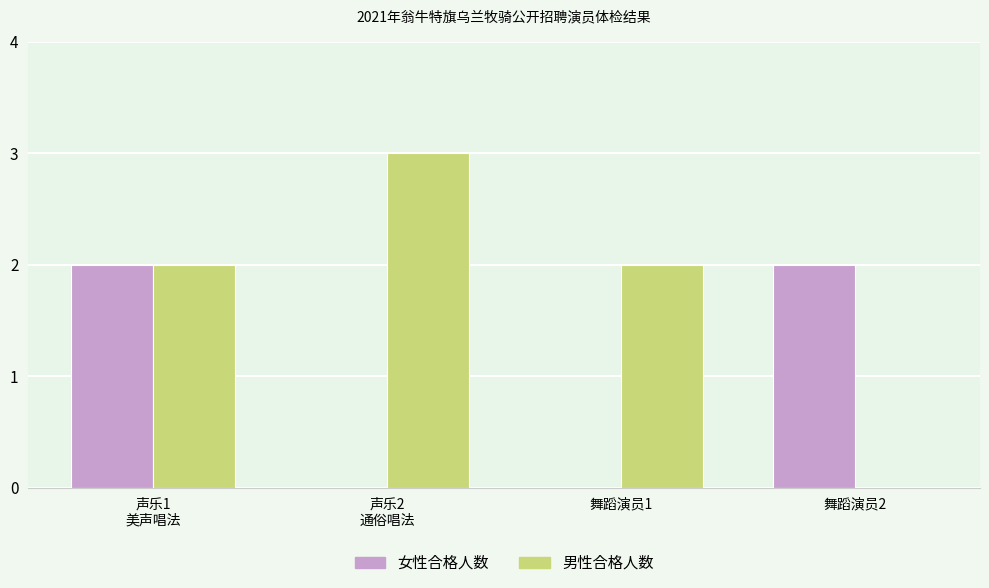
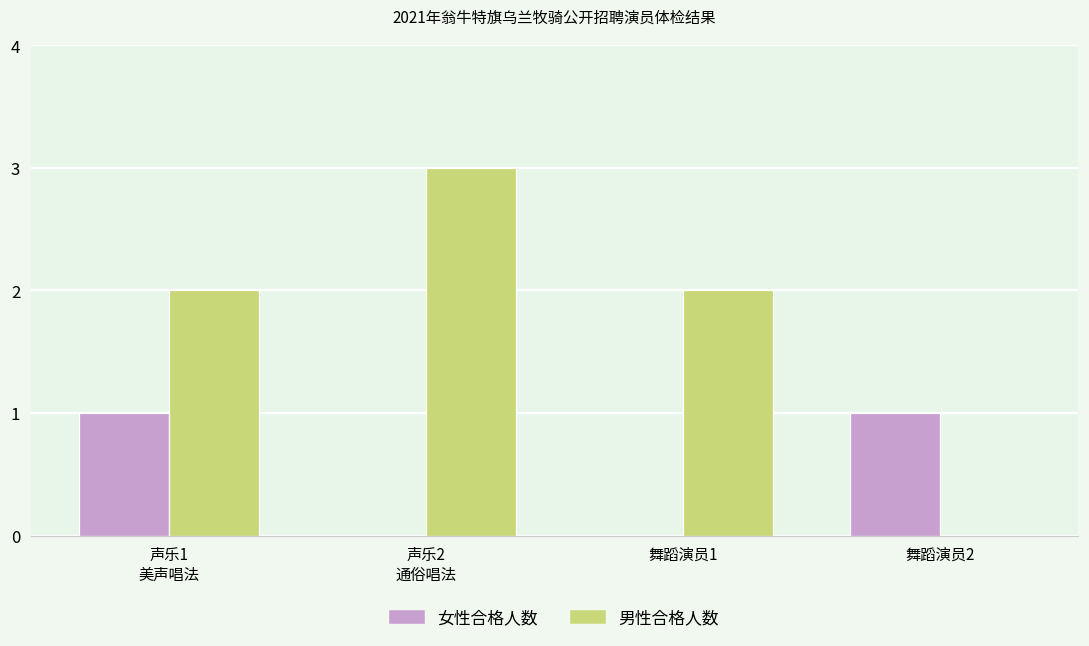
女性合格人数, 声乐1 美声唱法: 2 -> 1
女性合格人数, 舞蹈演员2: 2 -> 1
